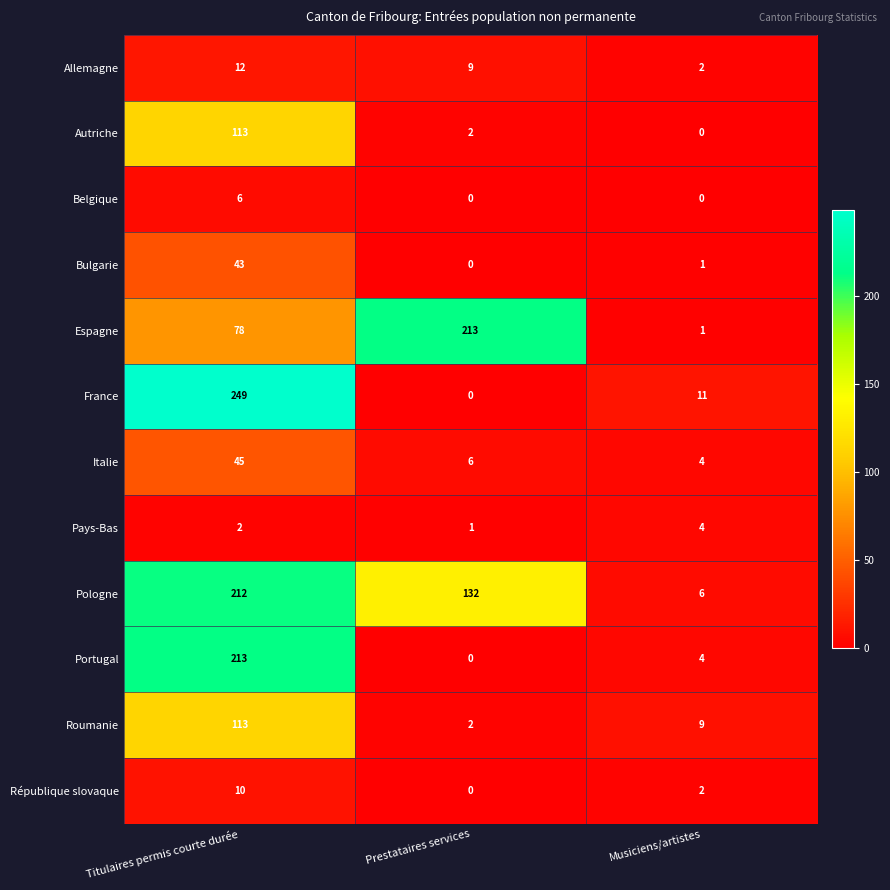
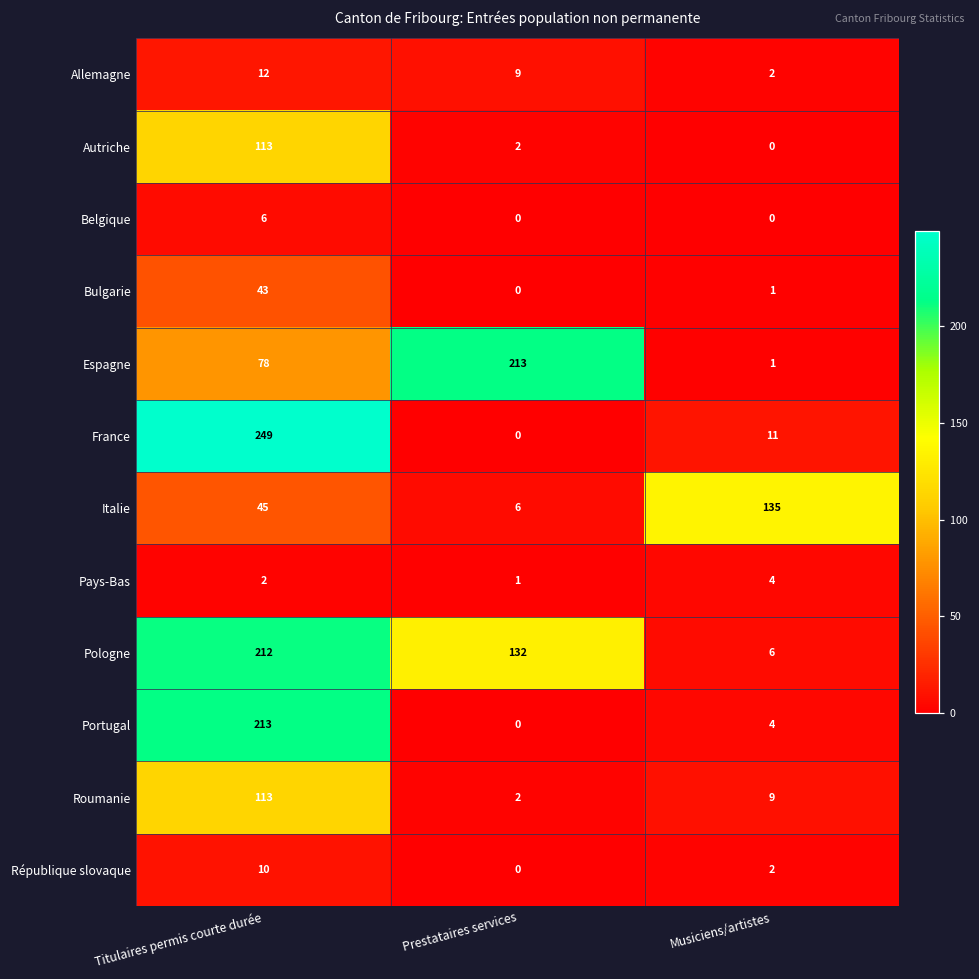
Italie, Musiciens/artistes: 4 -> 135
